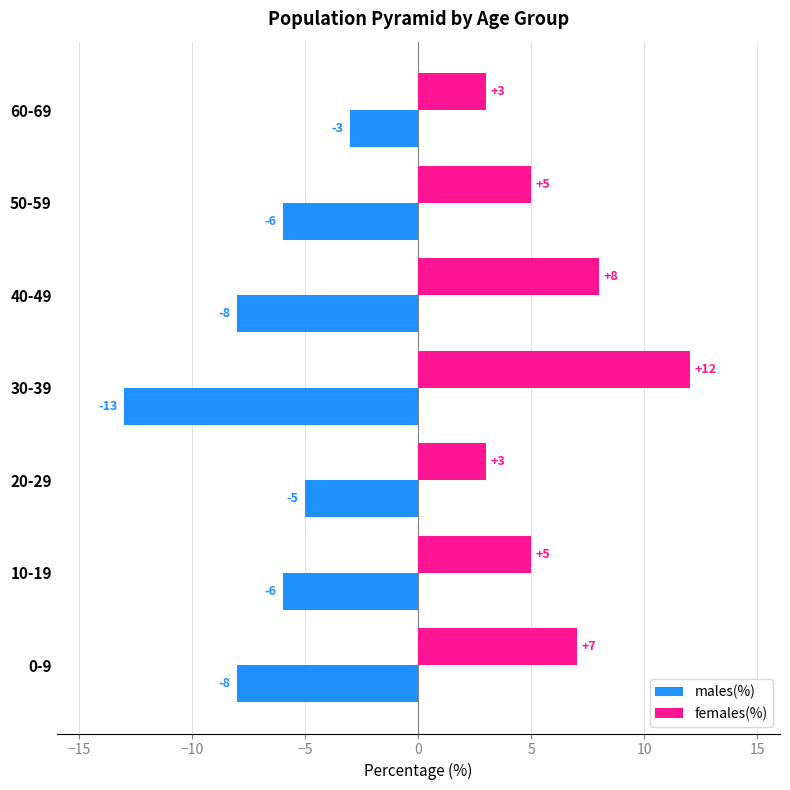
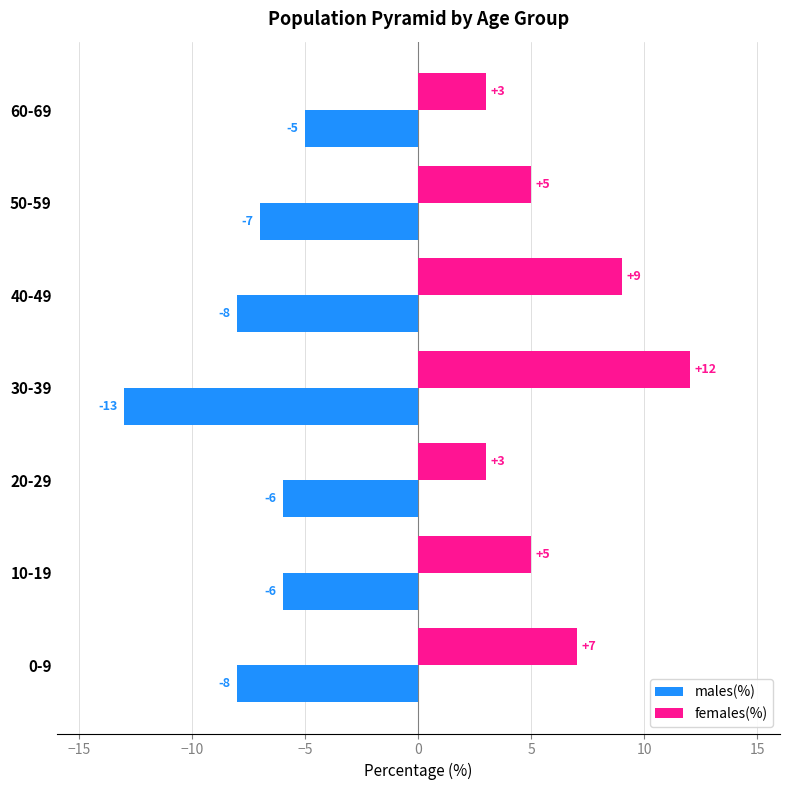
males(%), 60-69: -3 -> -5
males(%), 50-59: -6 -> -7
females(%), 40-49: +8 -> +9
males(%), 20-29: -5 -> -6
